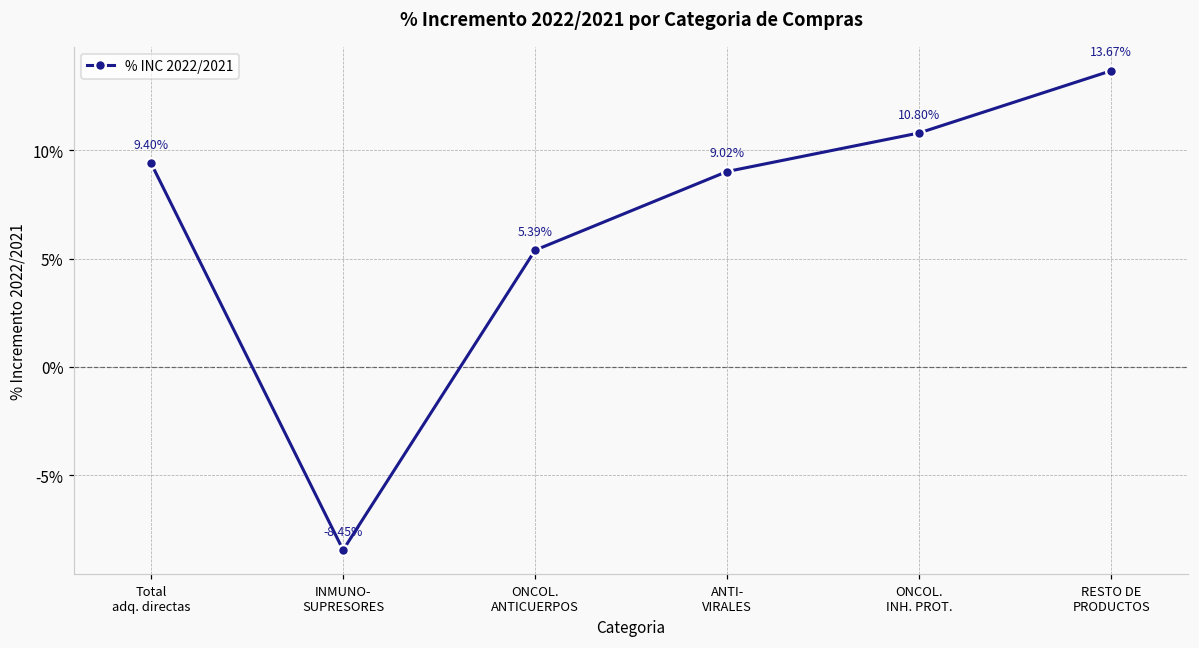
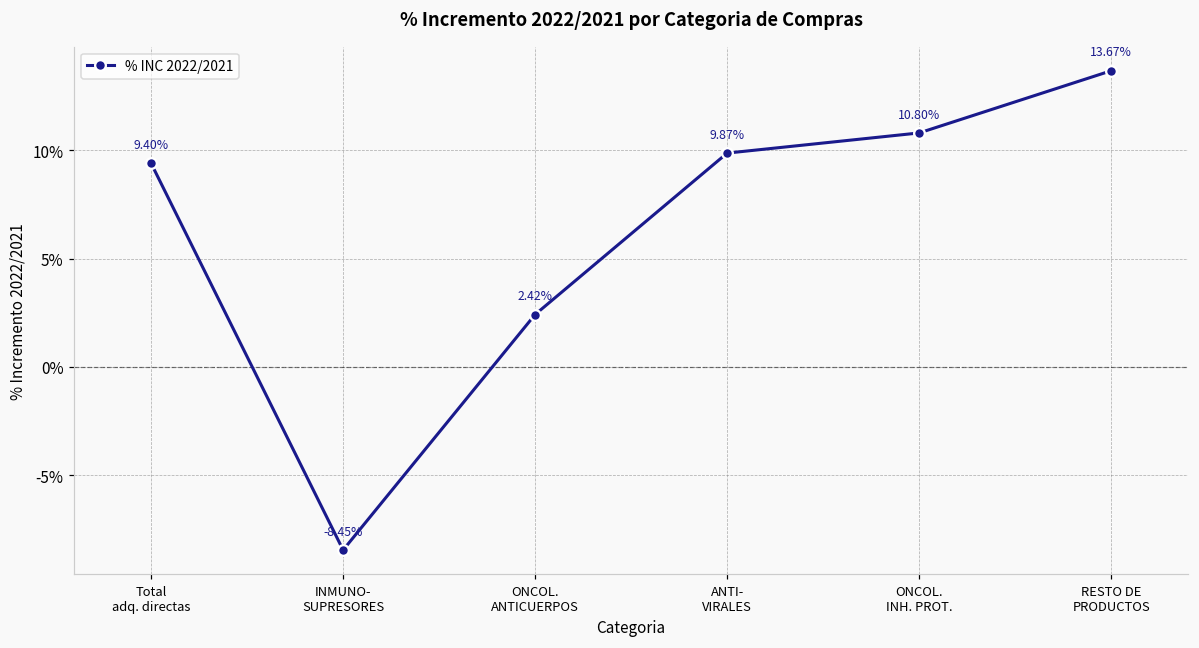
ONCOL. ANTICUERPOS: 5.39% -> 2.42%
ANTI- VIRALES: 9.02% -> 9.87%
